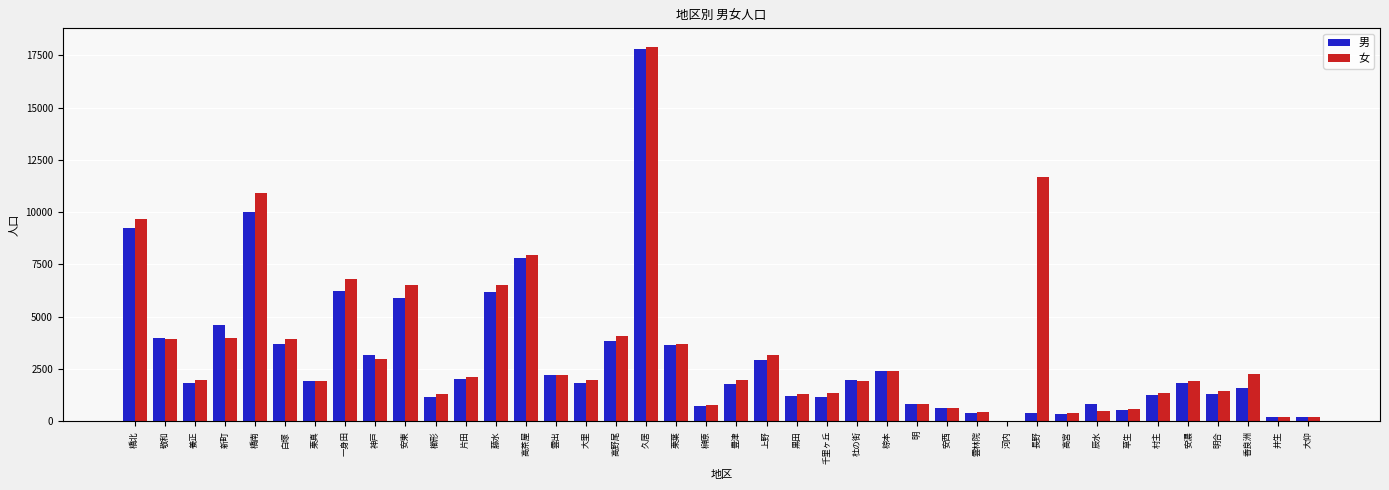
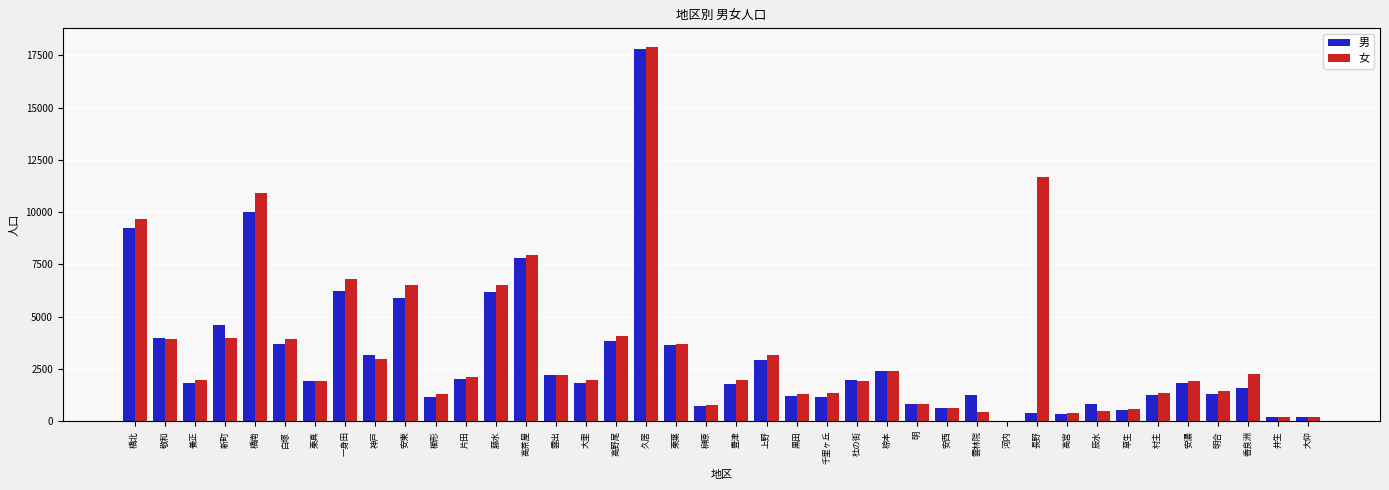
男, 雲林院: 400 -> 1300
